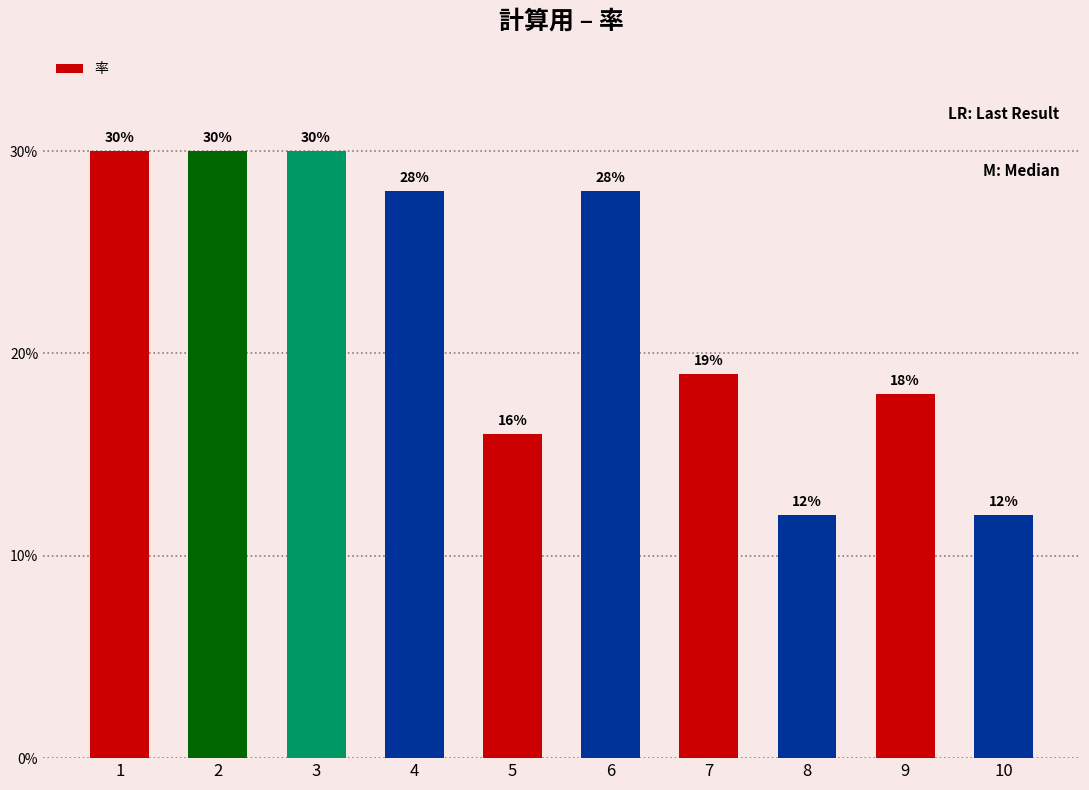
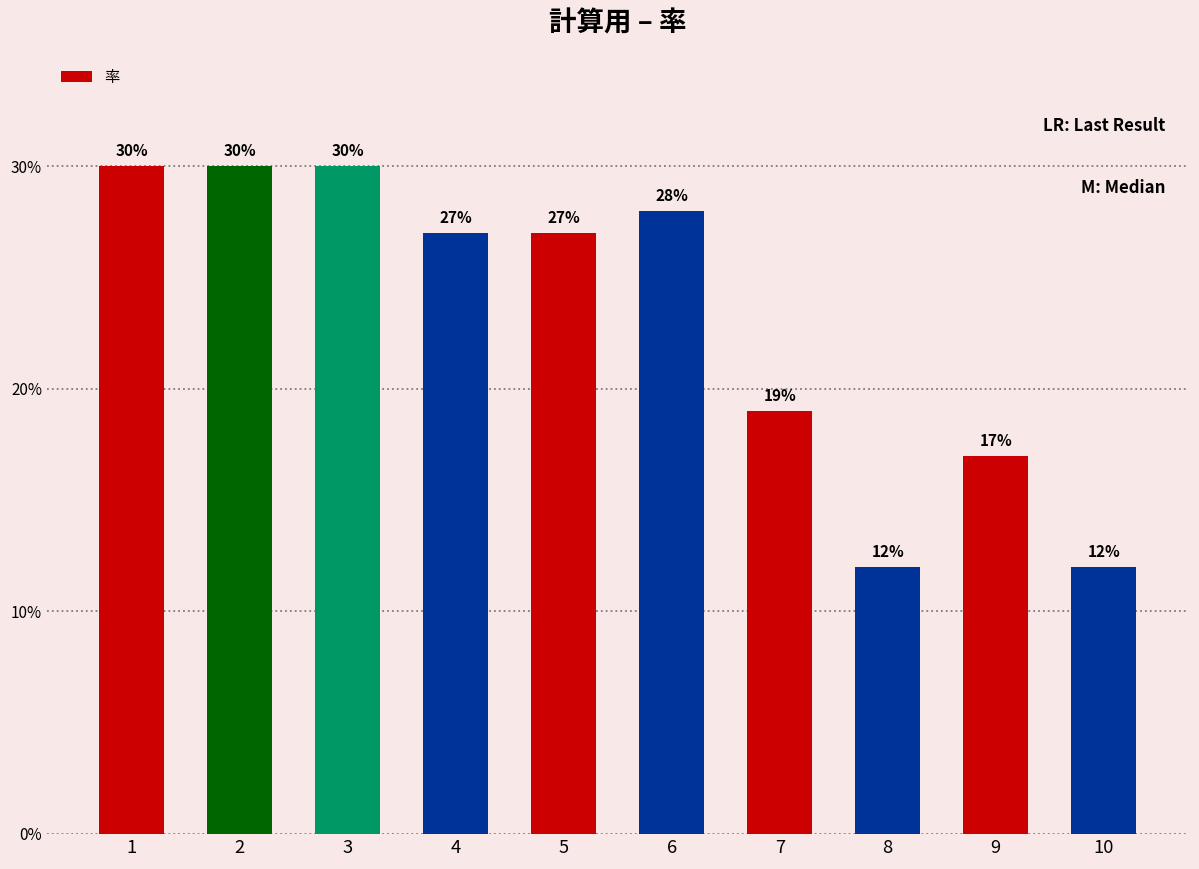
4: 28% -> 27%
5: 16% -> 27%
9: 18% -> 17%
